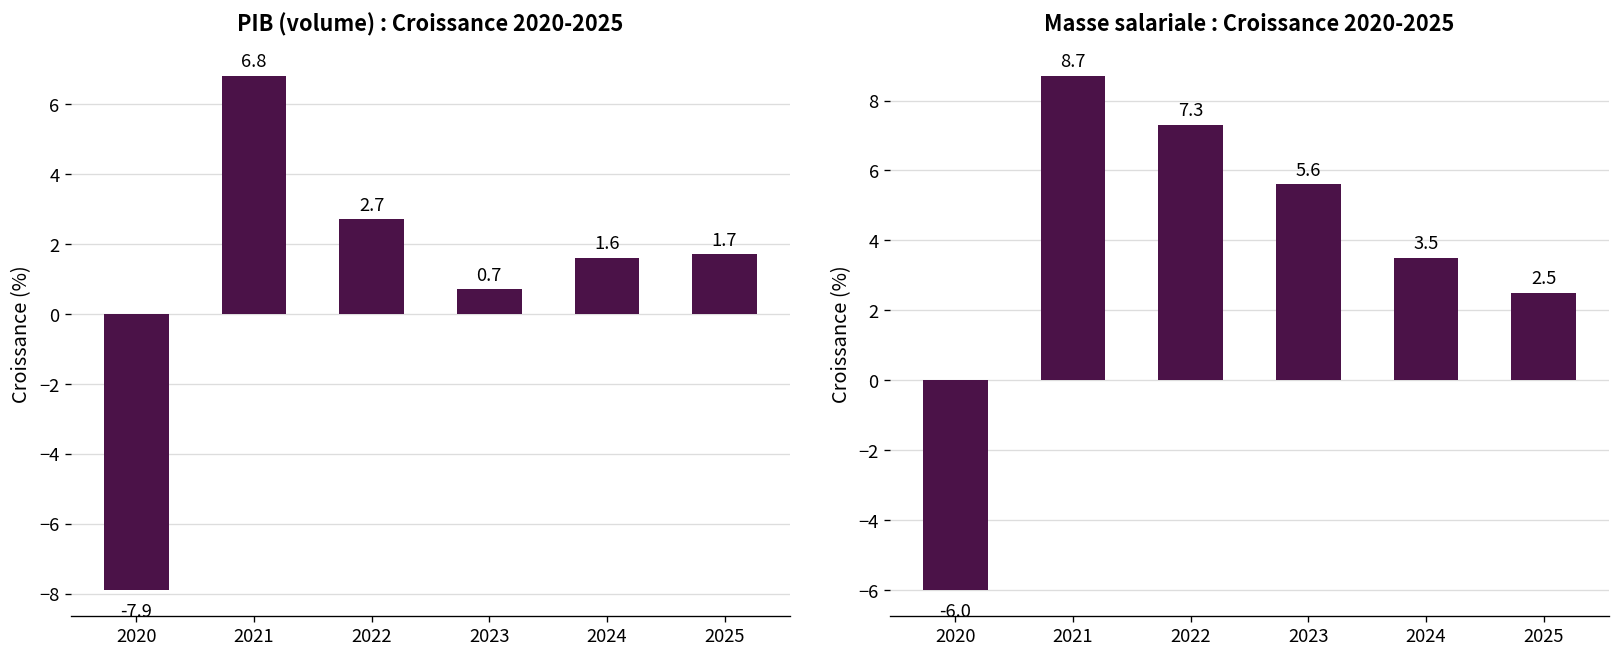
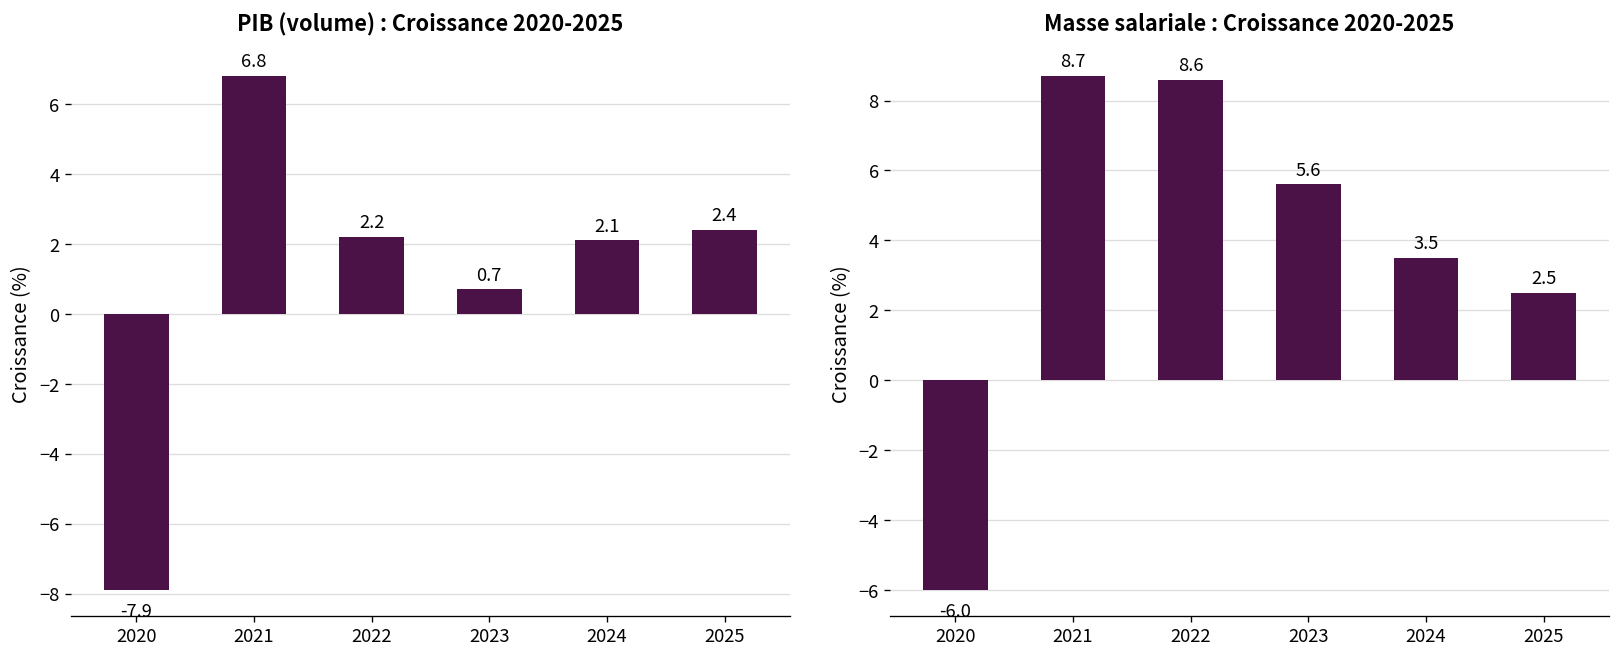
PIB (volume) : Croissance 2020-2025, 2022: 2.7 -> 2.2
PIB (volume) : Croissance 2020-2025, 2024: 1.6 -> 2.1
PIB (volume) : Croissance 2020-2025, 2025: 1.7 -> 2.4
Masse salariale : Croissance 2020-2025, 2022: 7.3 -> 8.6
